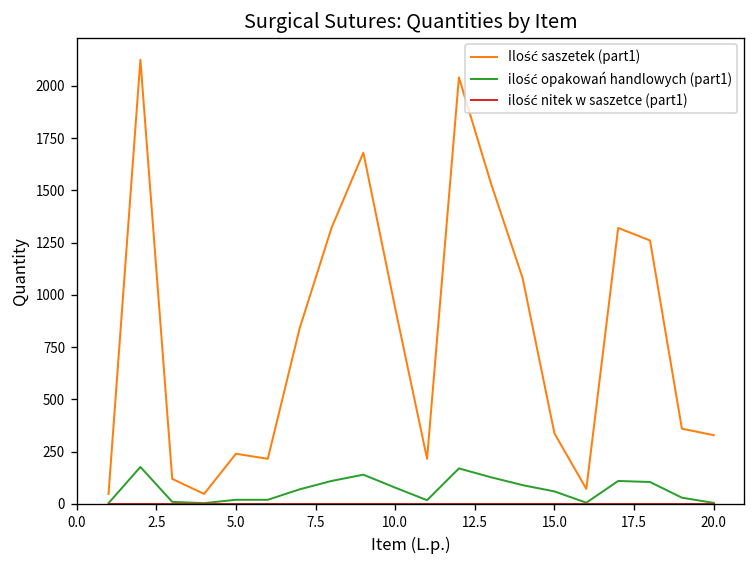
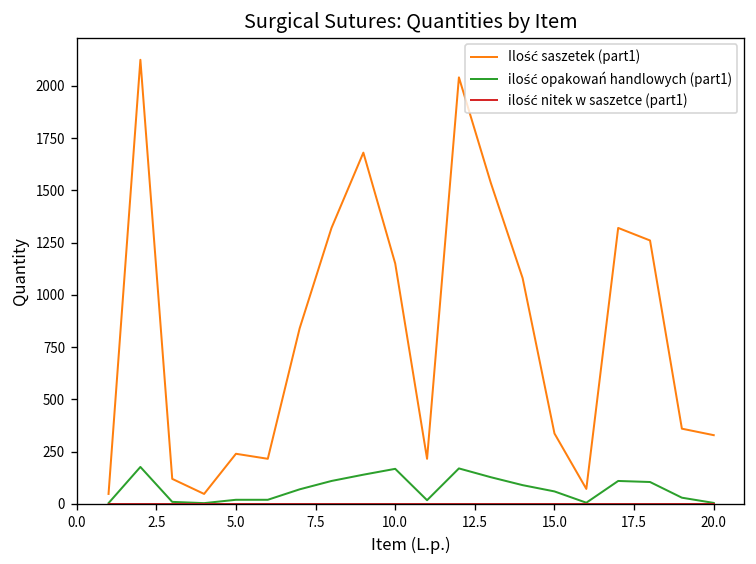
Ilość saszetek (part1), 10.0: 940 -> 1150
ilość opakowań handlowych (part1), 10.0: 80 -> 170
